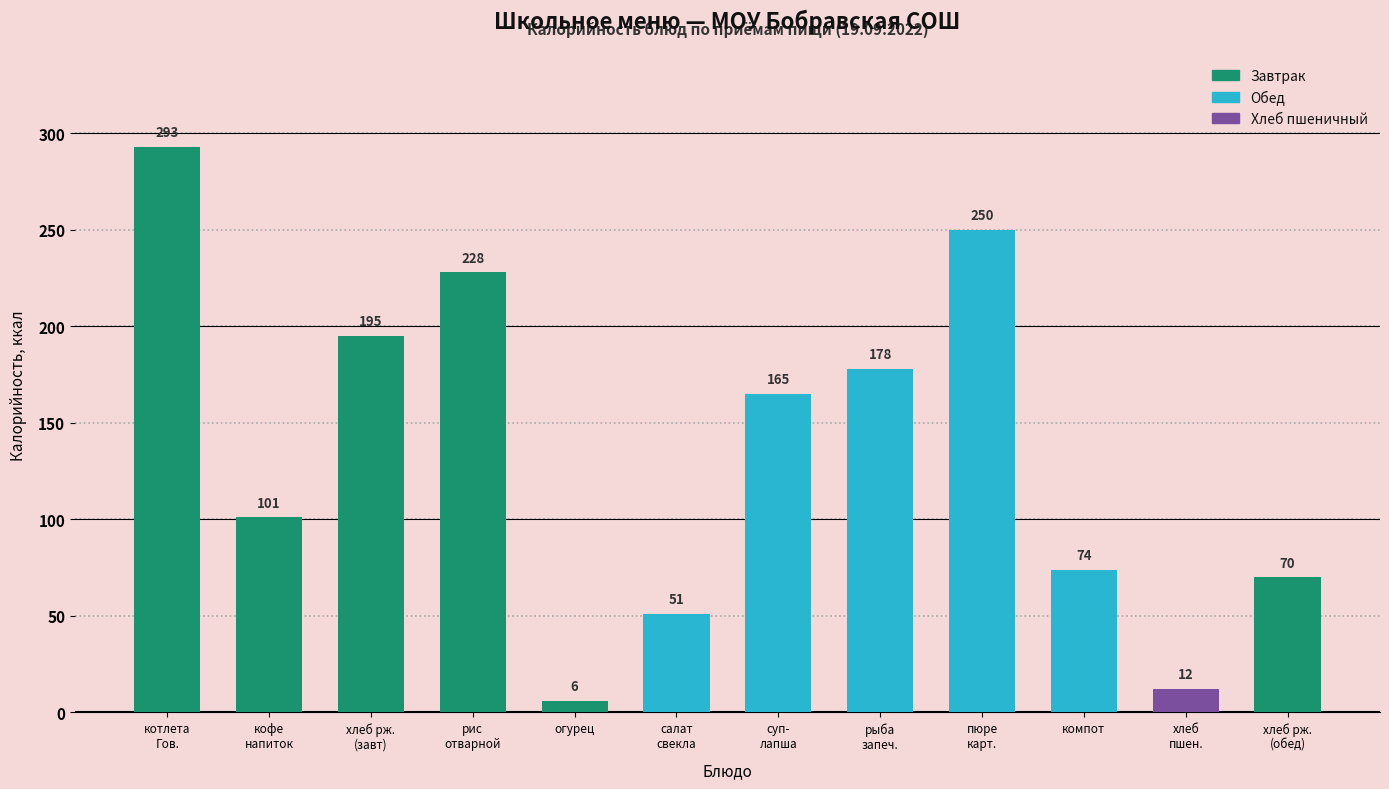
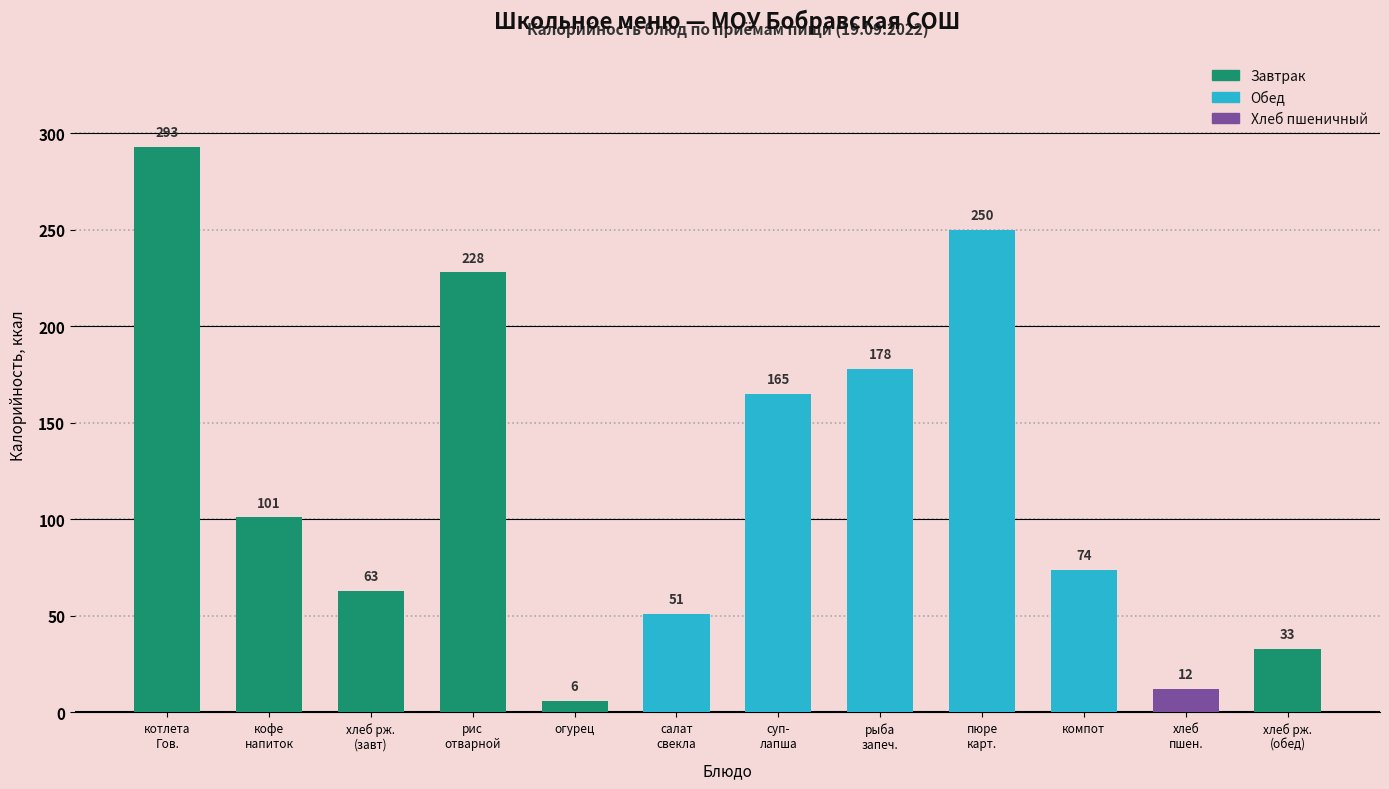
хлеб рж. (завт): 195 -> 63
хлеб рж. (обед): 70 -> 33
